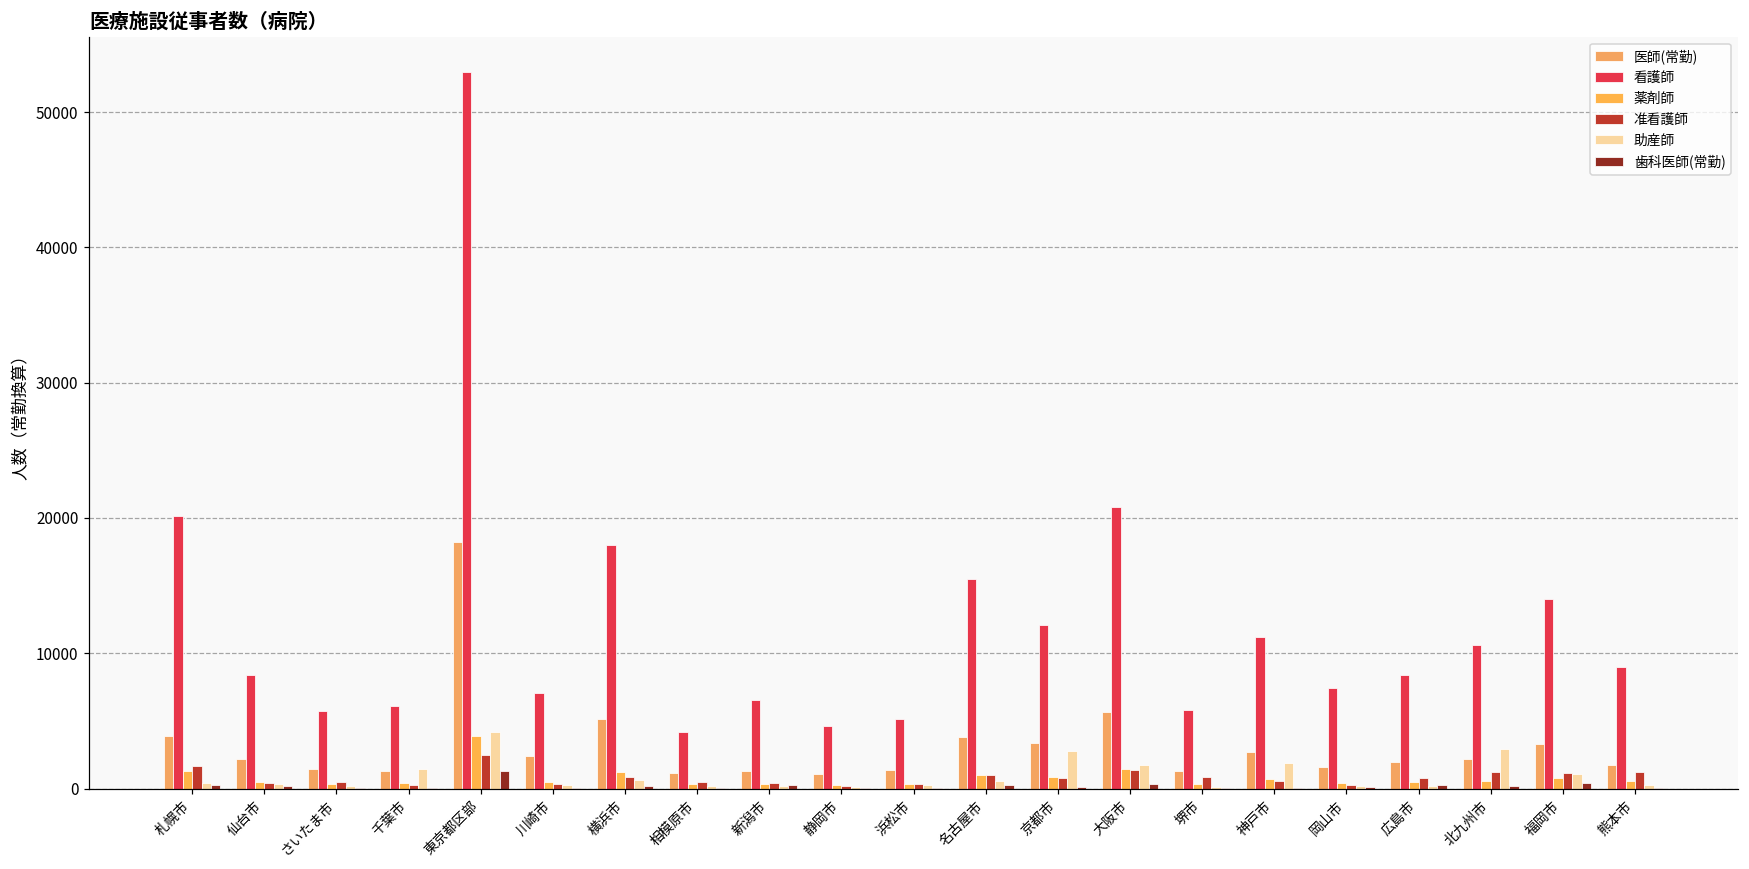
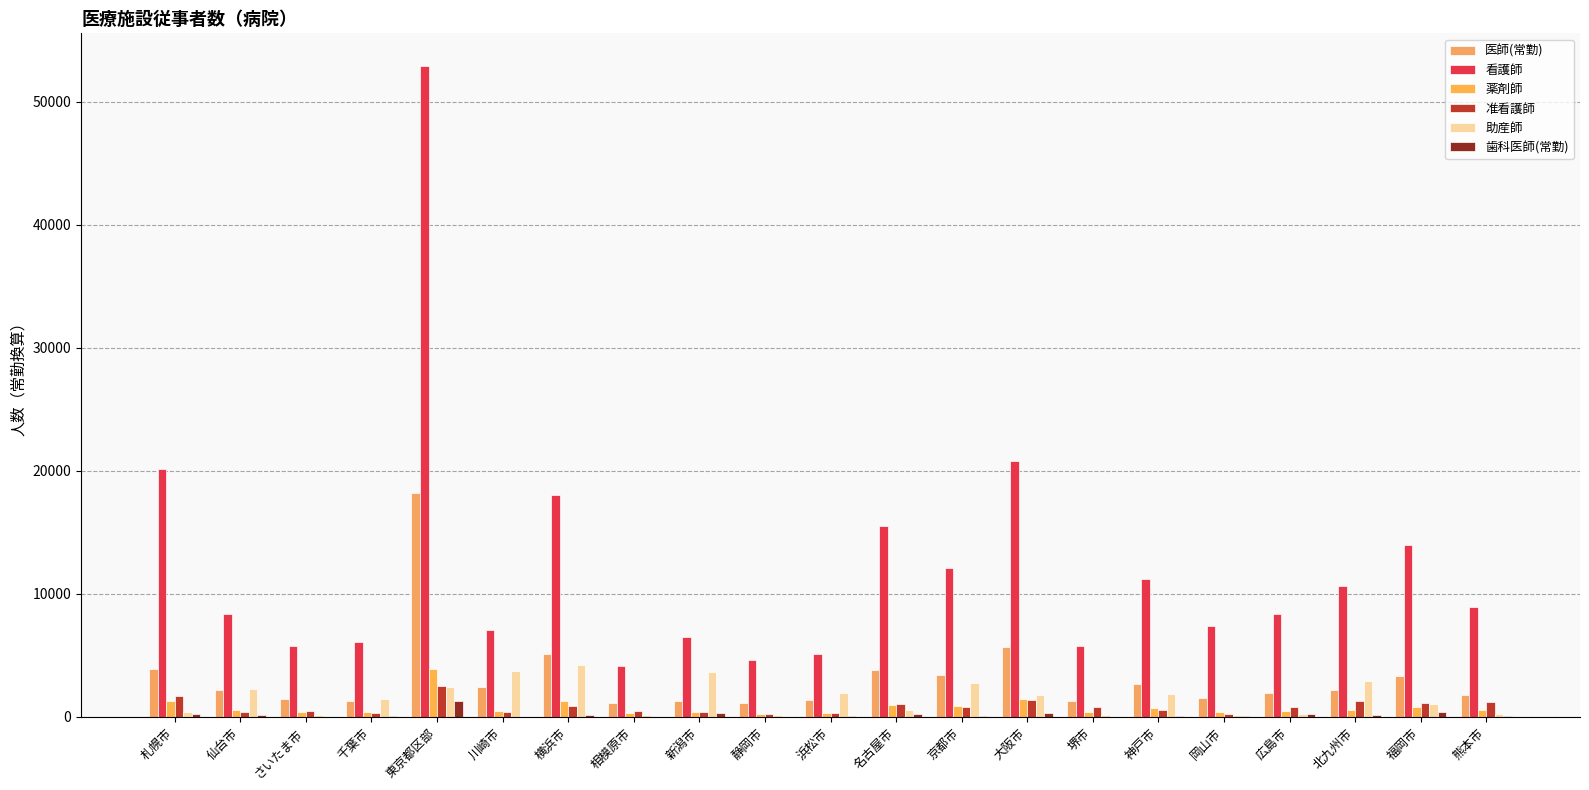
助産師, 仙台市: 300 -> 2300
助産師, 東京都区部: 4100 -> 2400
助産師, 川崎市: 300 -> 3700
助産師, 横浜市: 700 -> 4200
助産師, 新潟市: 200 -> 3700
助産師, 浜松市: 300 -> 1900
